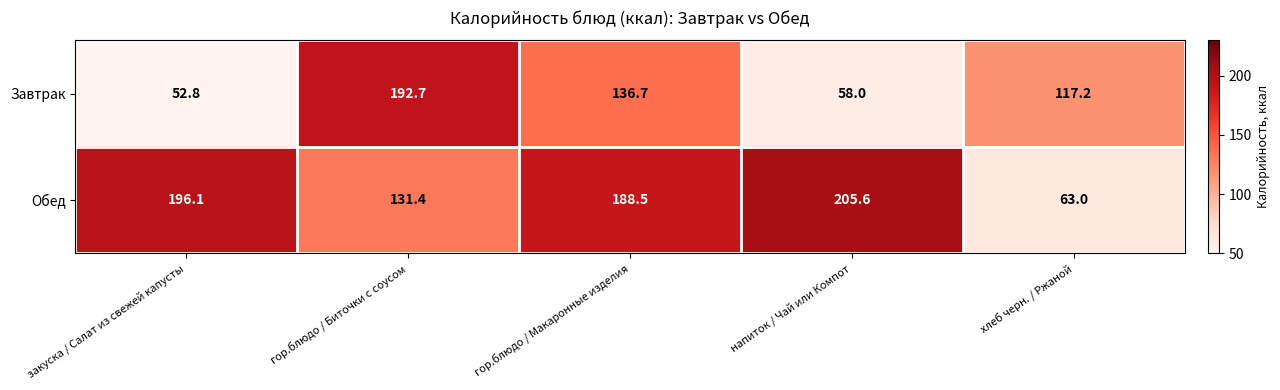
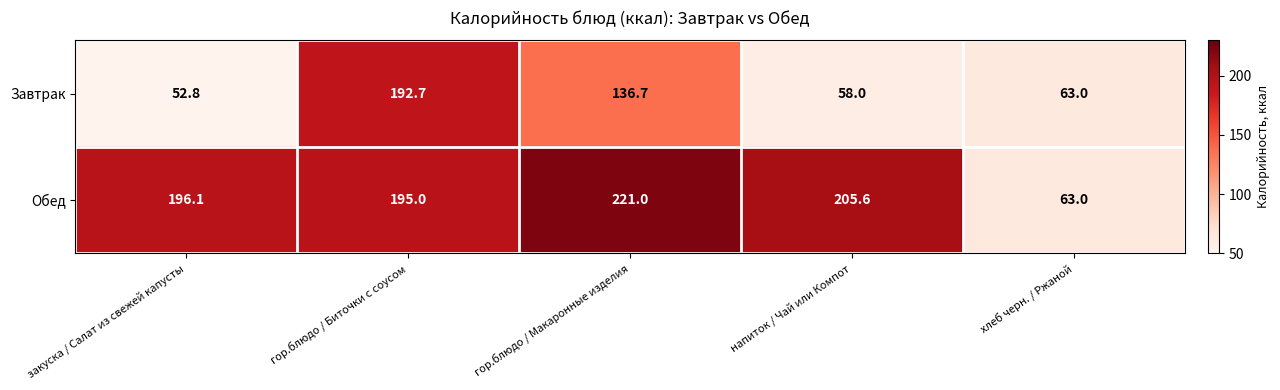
Завтрак, хлеб черн. / Ржаной: 117.2 -> 63.0
Обед, гор.блюдо / Биточки с соусом: 131.4 -> 195.0
Обед, гор.блюдо / Макаронные изделия: 188.5 -> 221.0
